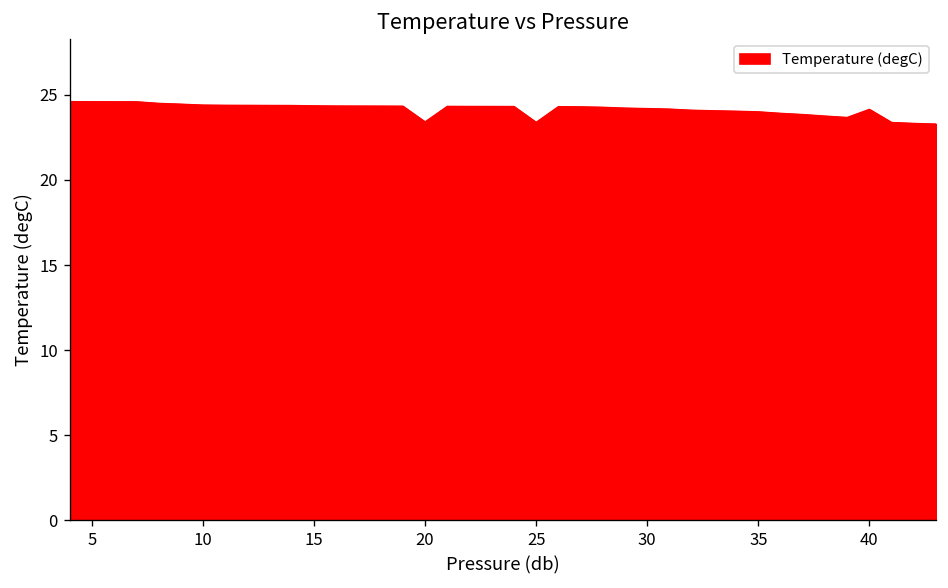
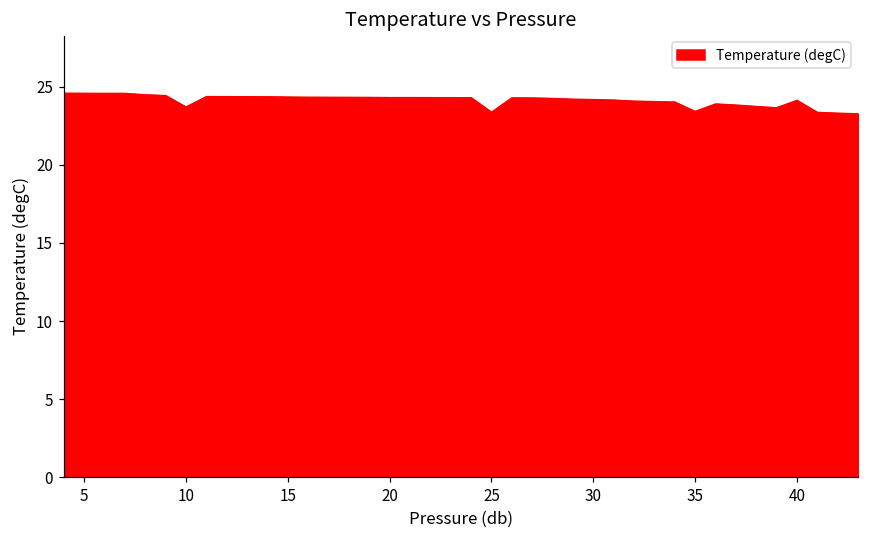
10: 24.4 -> 23.7
20: 23.4 -> 24.3
35: 24.0 -> 23.4
